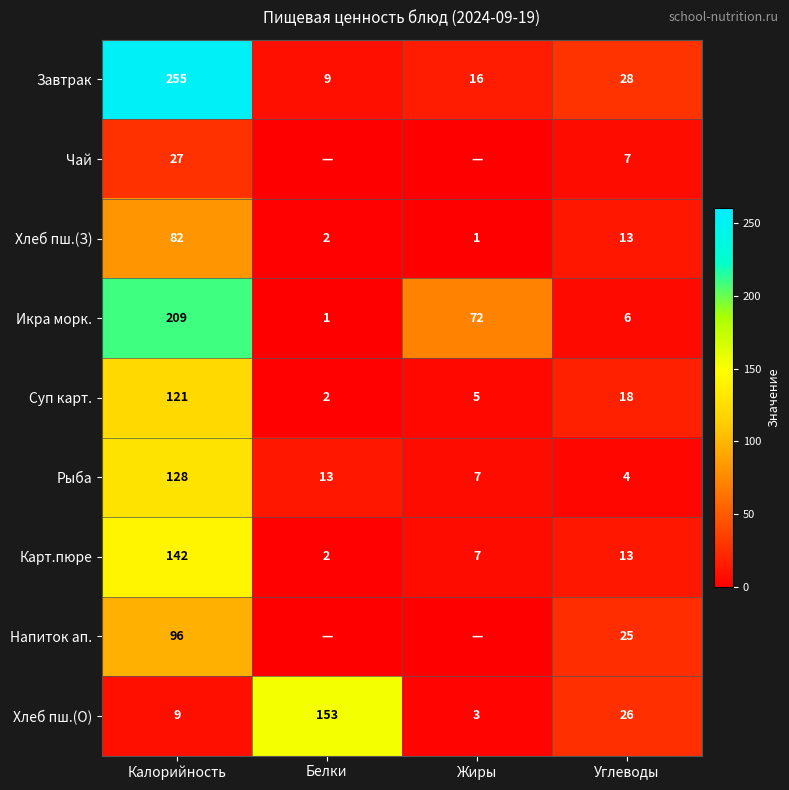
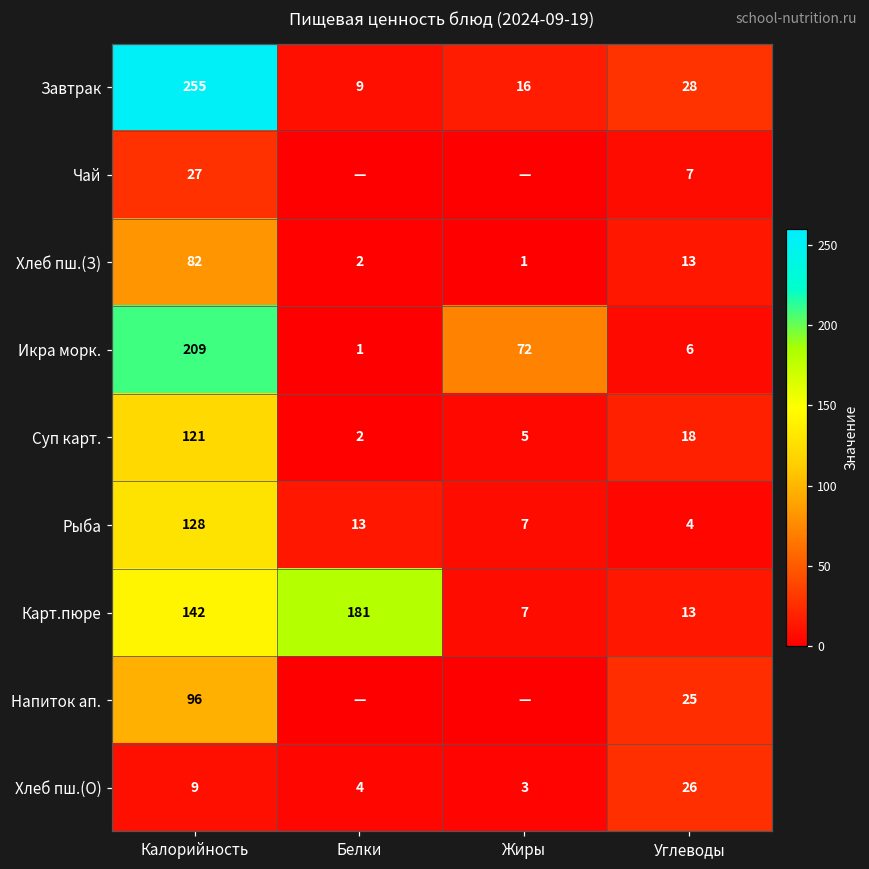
Карт.пюре, Белки: 2 -> 181
Хлеб пш.(О), Белки: 153 -> 4
